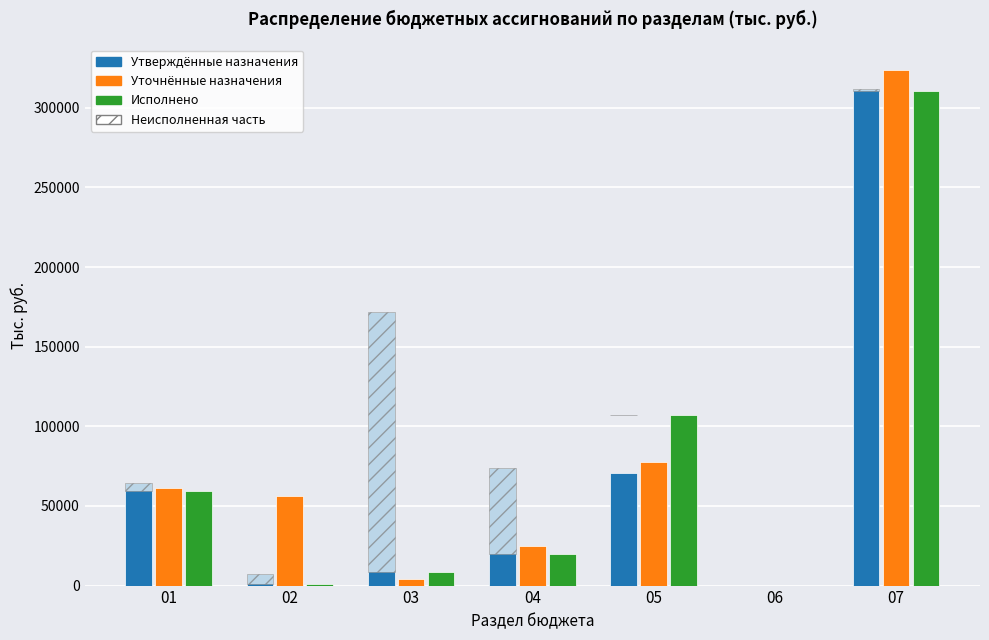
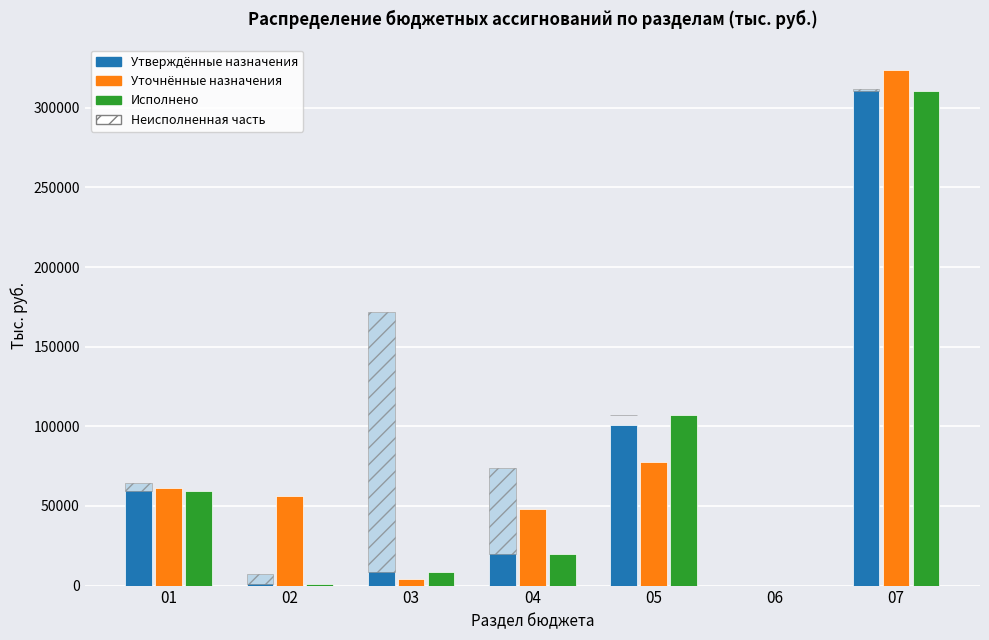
Уточнённые назначения, 04: 25000 -> 48000
Утверждённые назначения, 05: 71000 -> 101000
